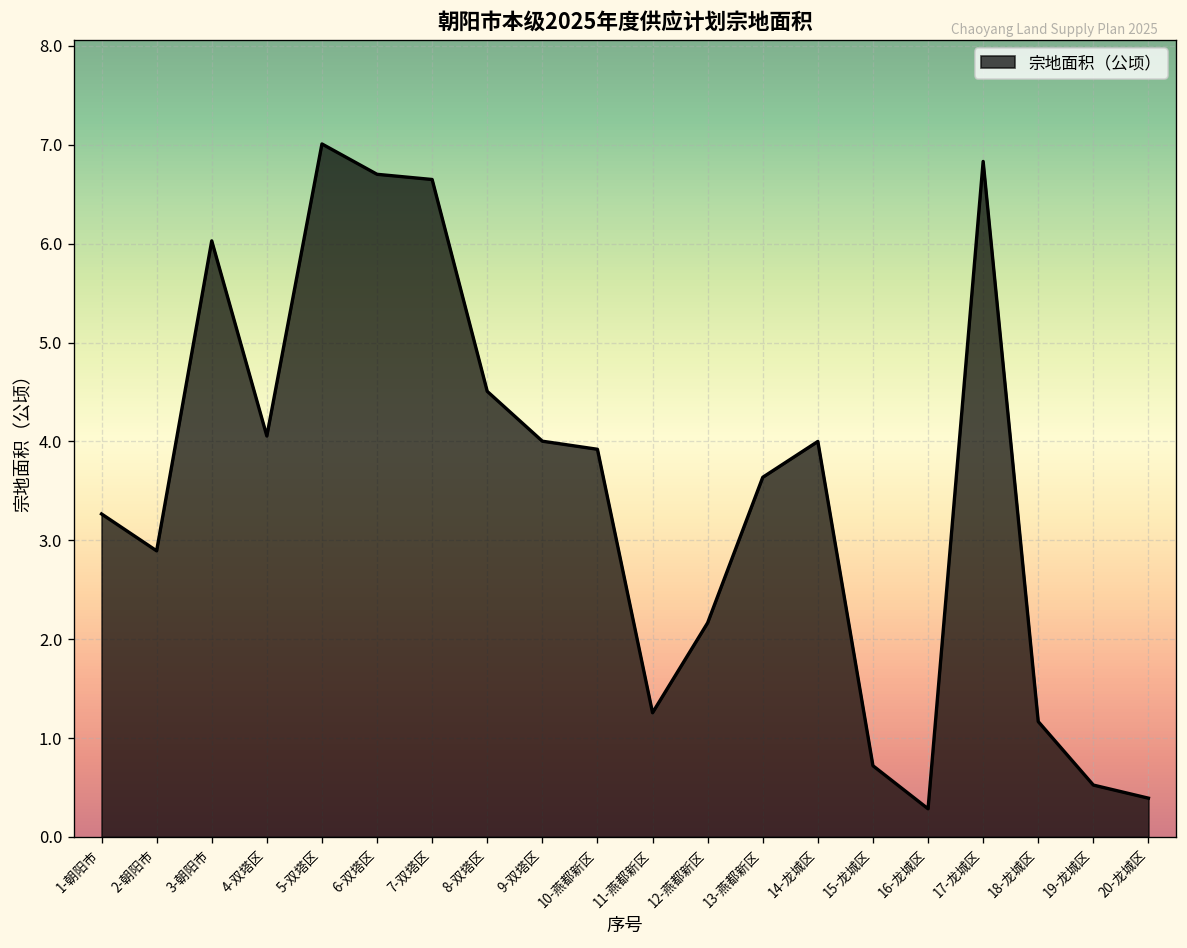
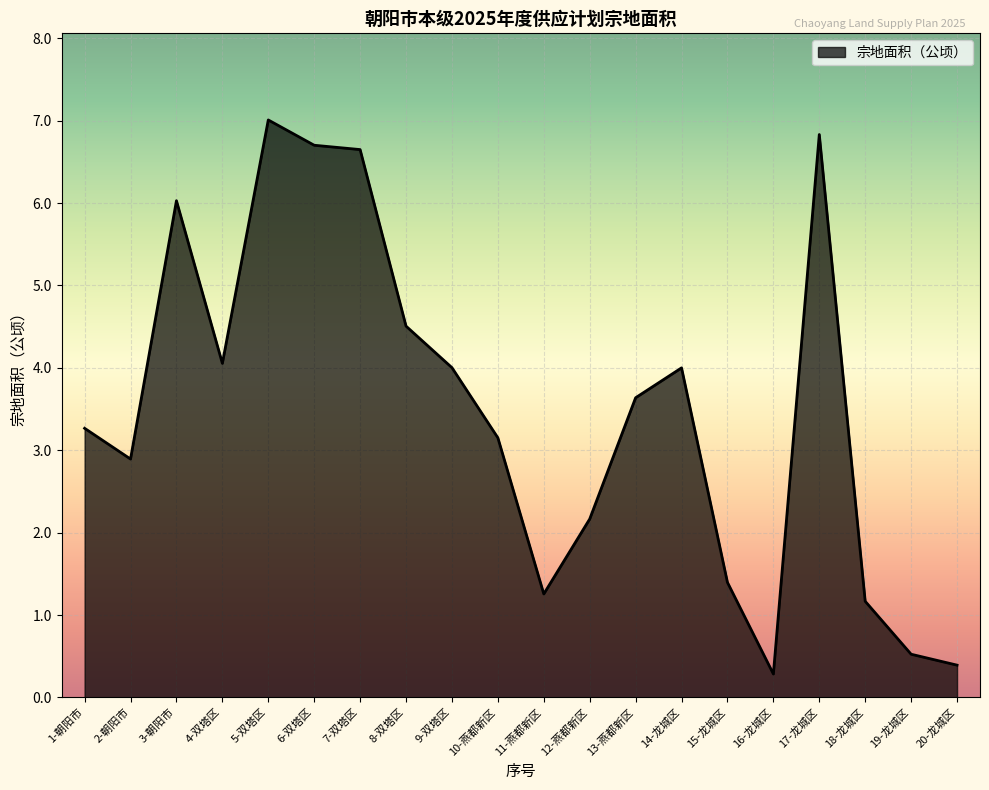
10-燕都新区: 3.9 -> 3.2
15-龙城区: 0.7 -> 1.4
